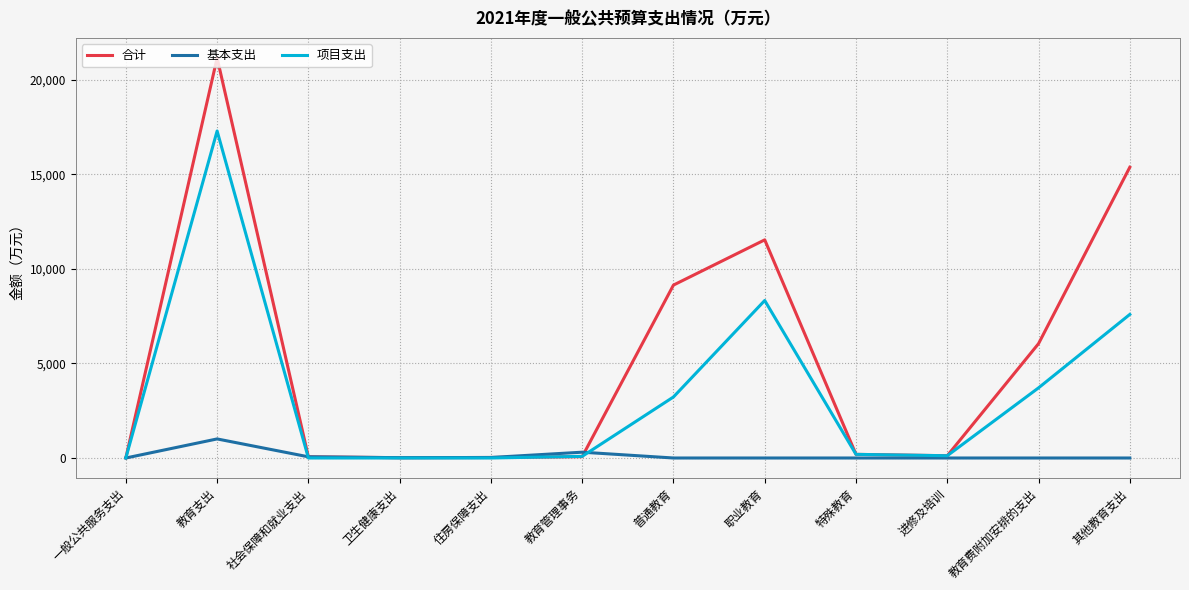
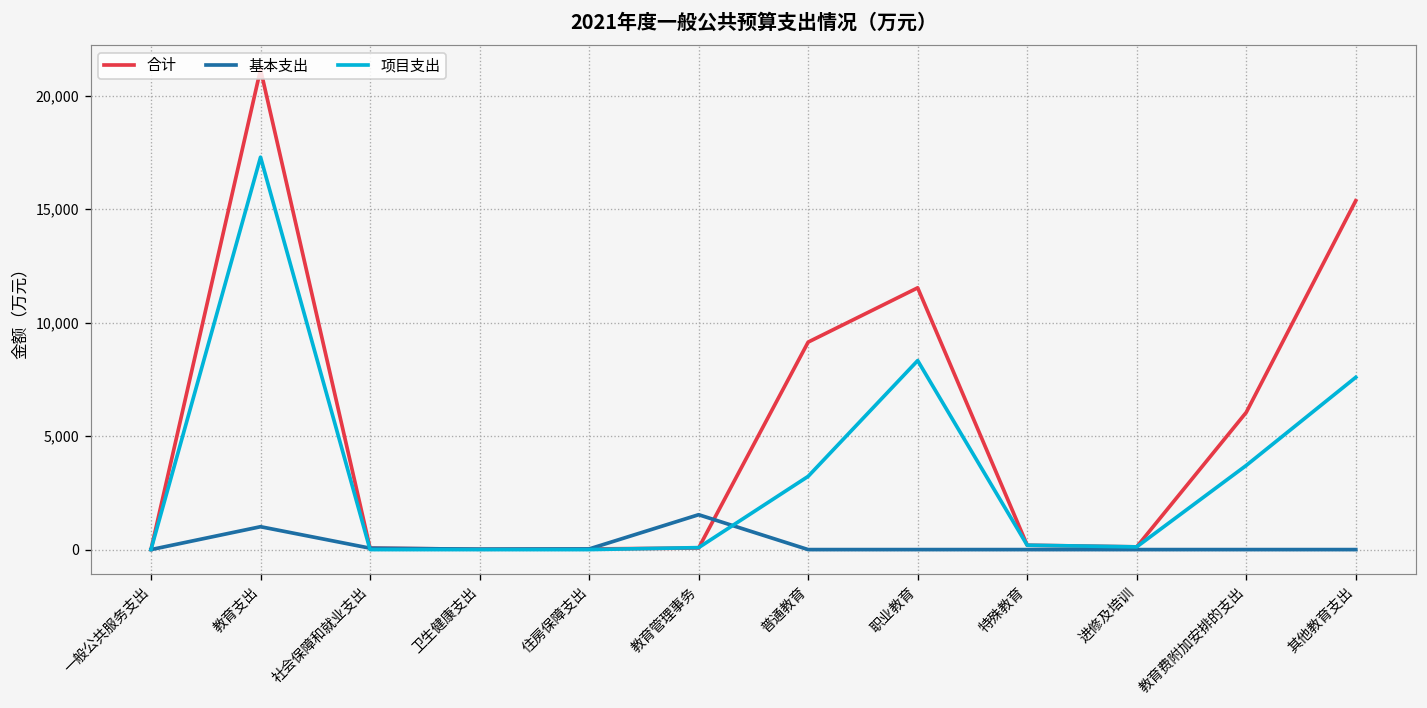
基本支出, 教育管理事务: 300 -> 1,500
